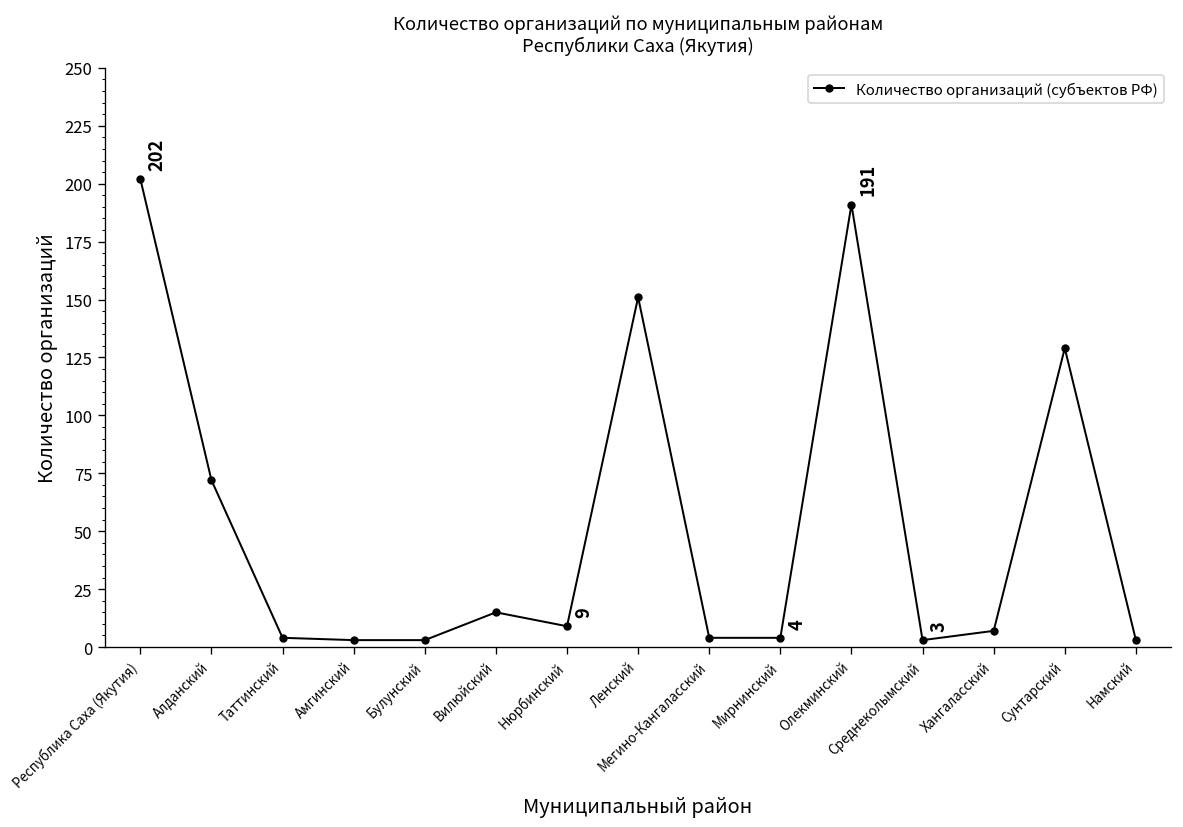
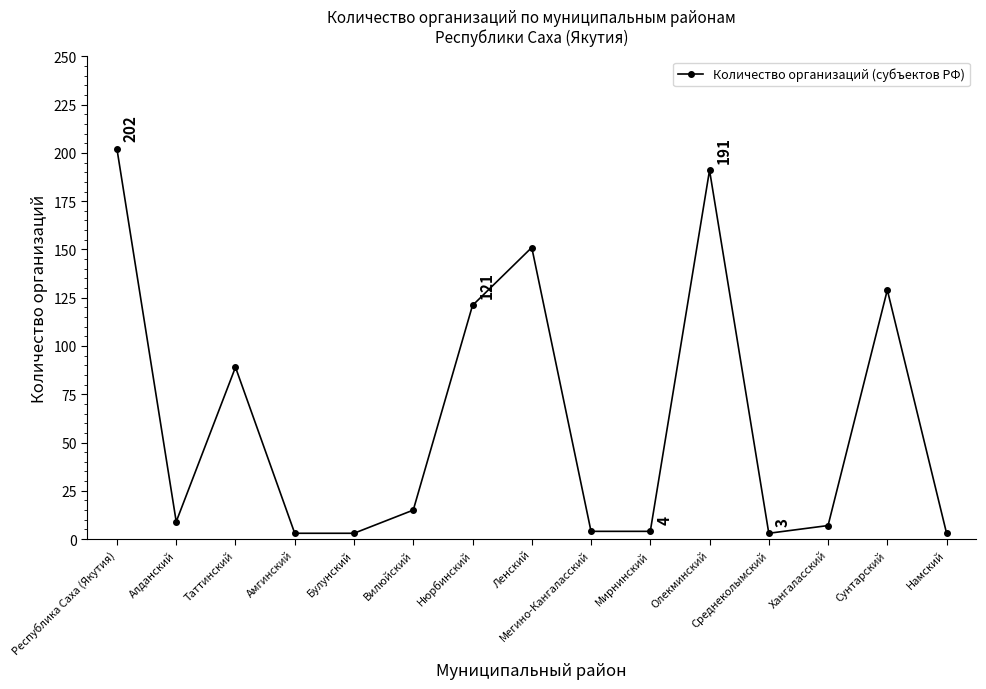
Алданский: 72 -> 9
Таттинский: 4 -> 89
Нюрбинский: 9 -> 121
